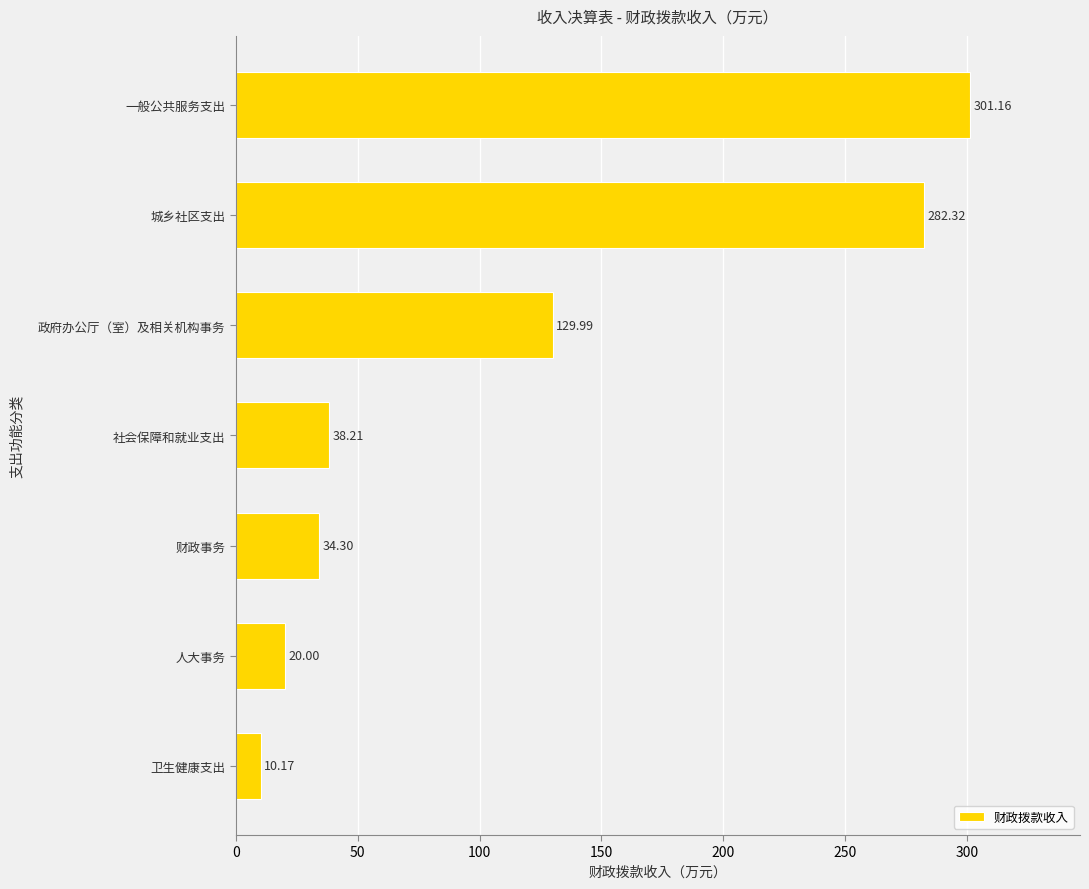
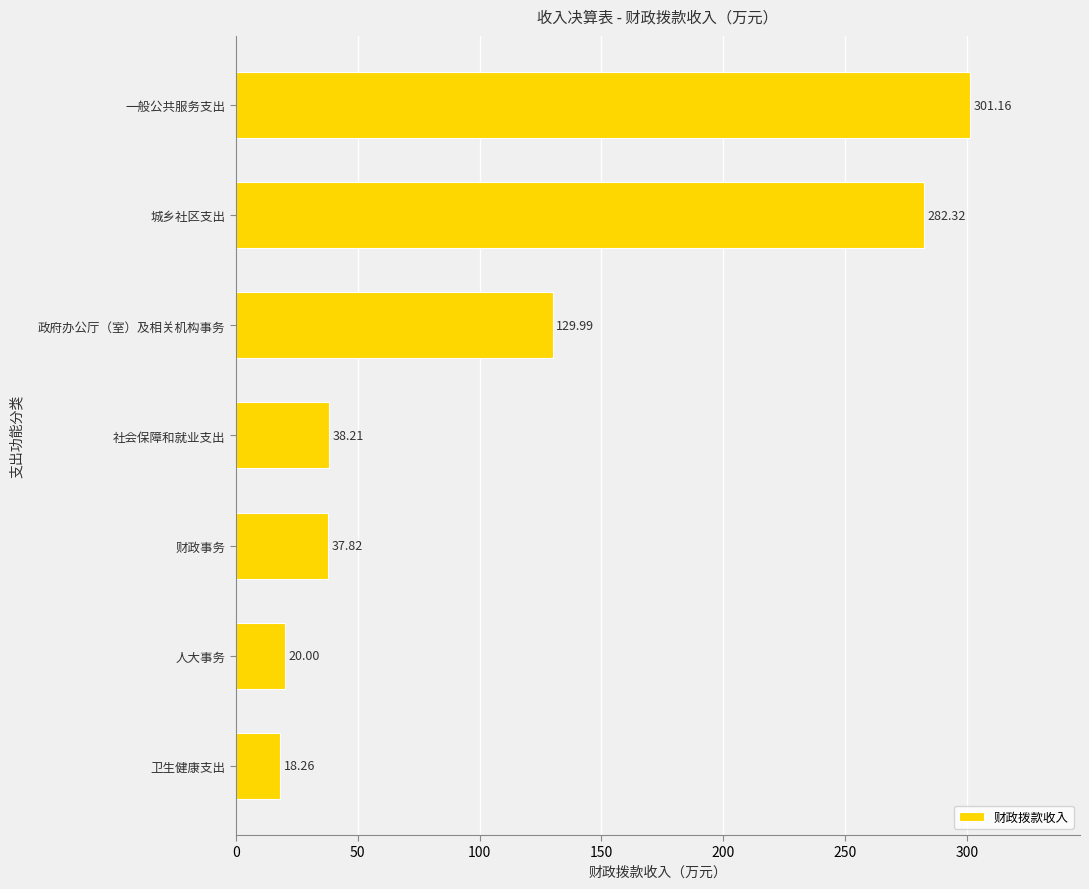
财政事务: 34.30 -> 37.82
卫生健康支出: 10.17 -> 18.26
